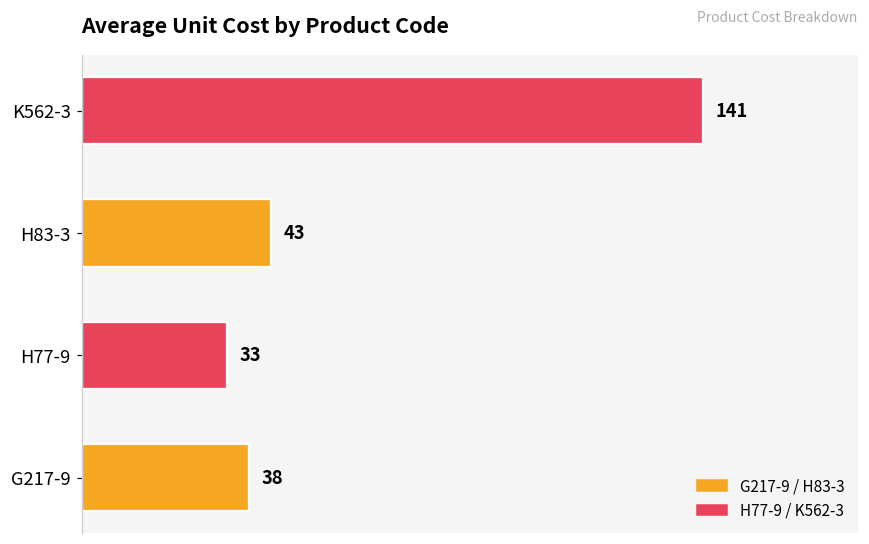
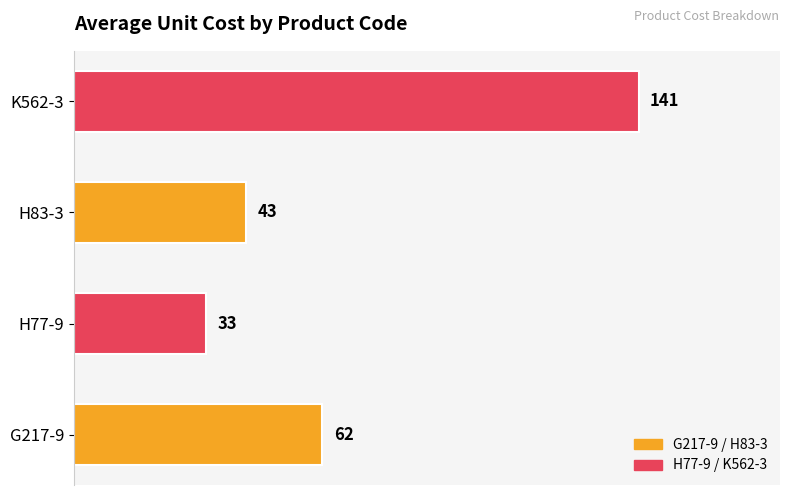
G217-9: 38 -> 62
